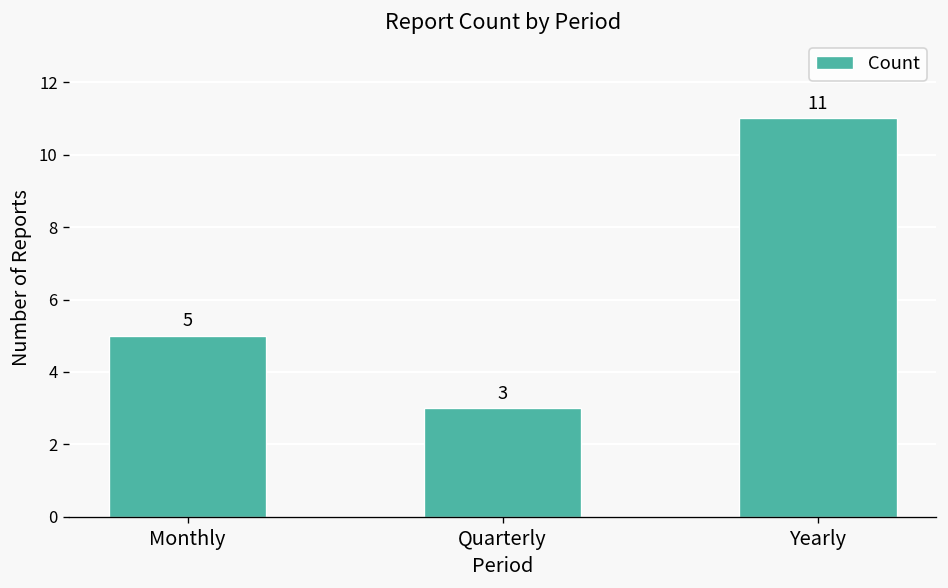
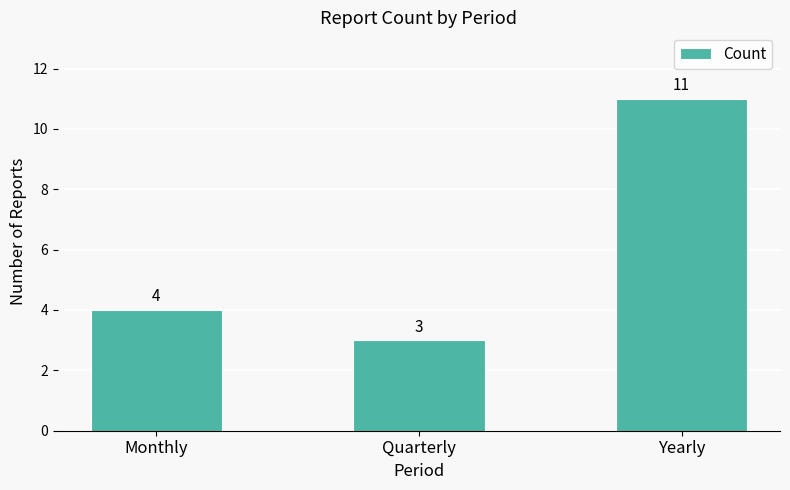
Monthly: 5 -> 4
